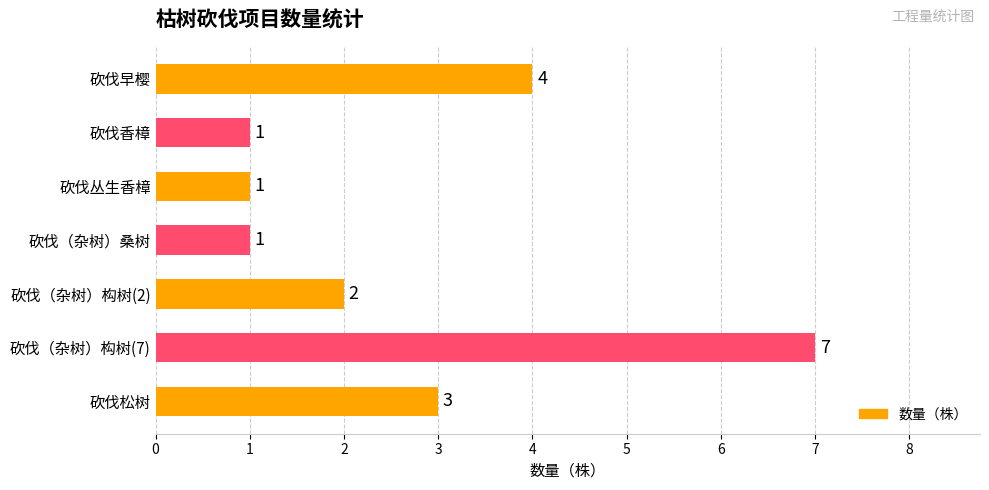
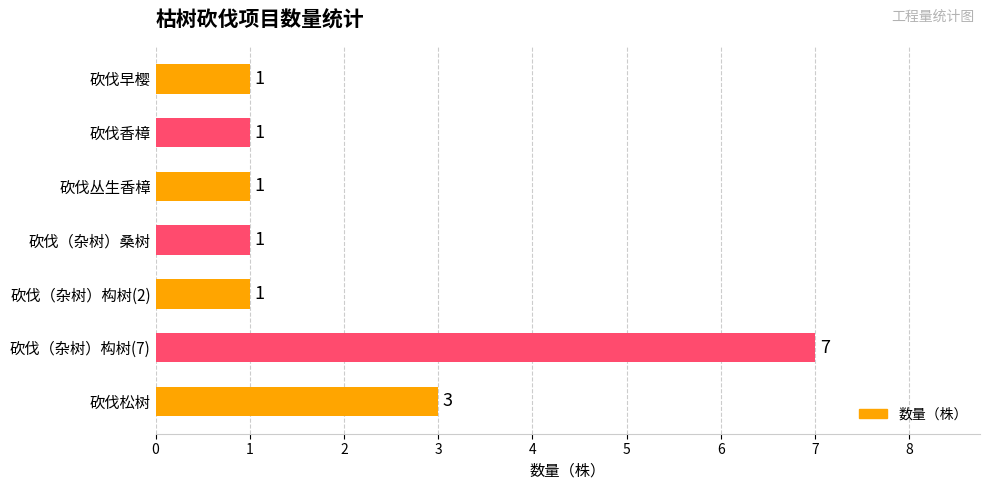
砍伐早樱: 4 -> 1
砍伐（杂树）构树(2): 2 -> 1
